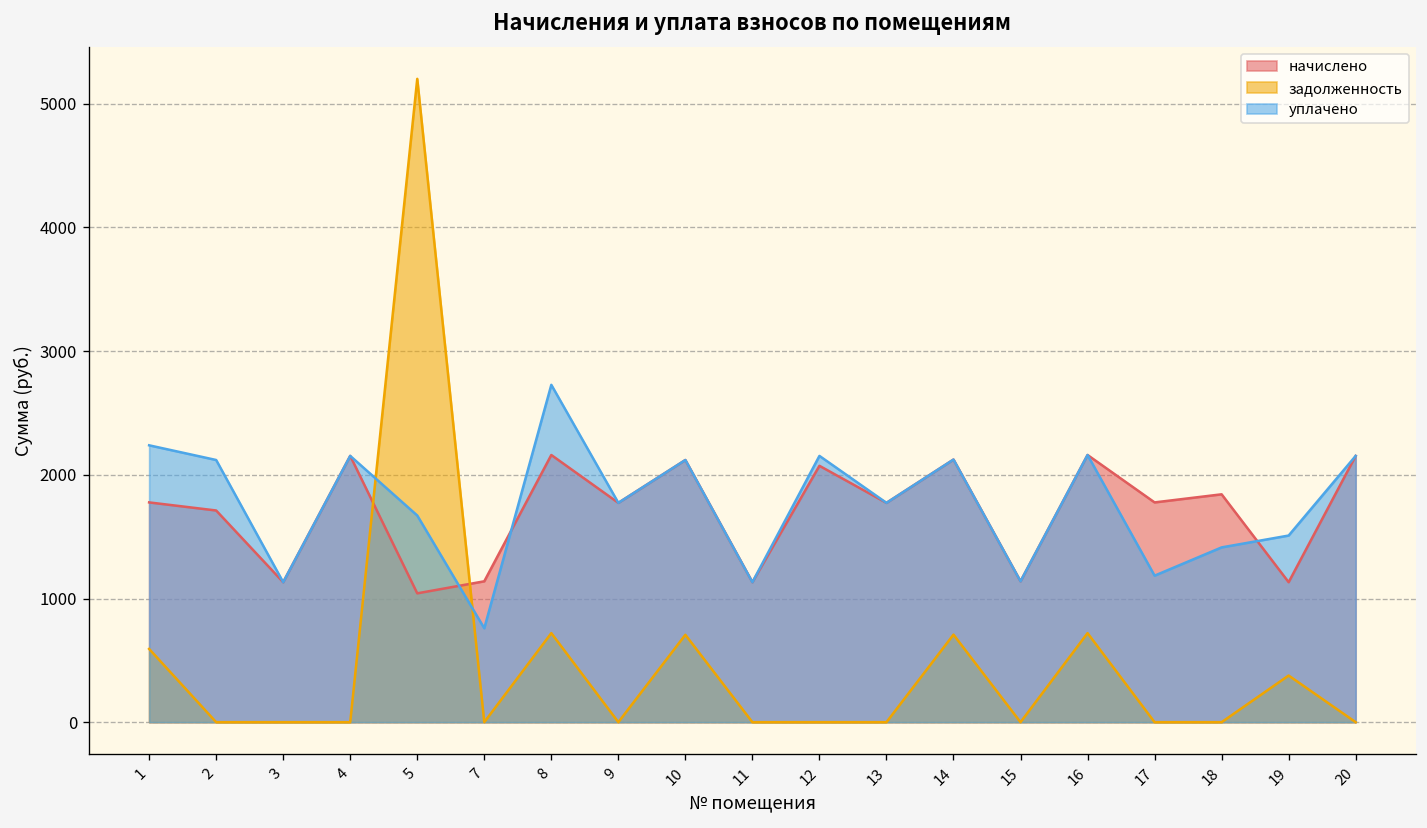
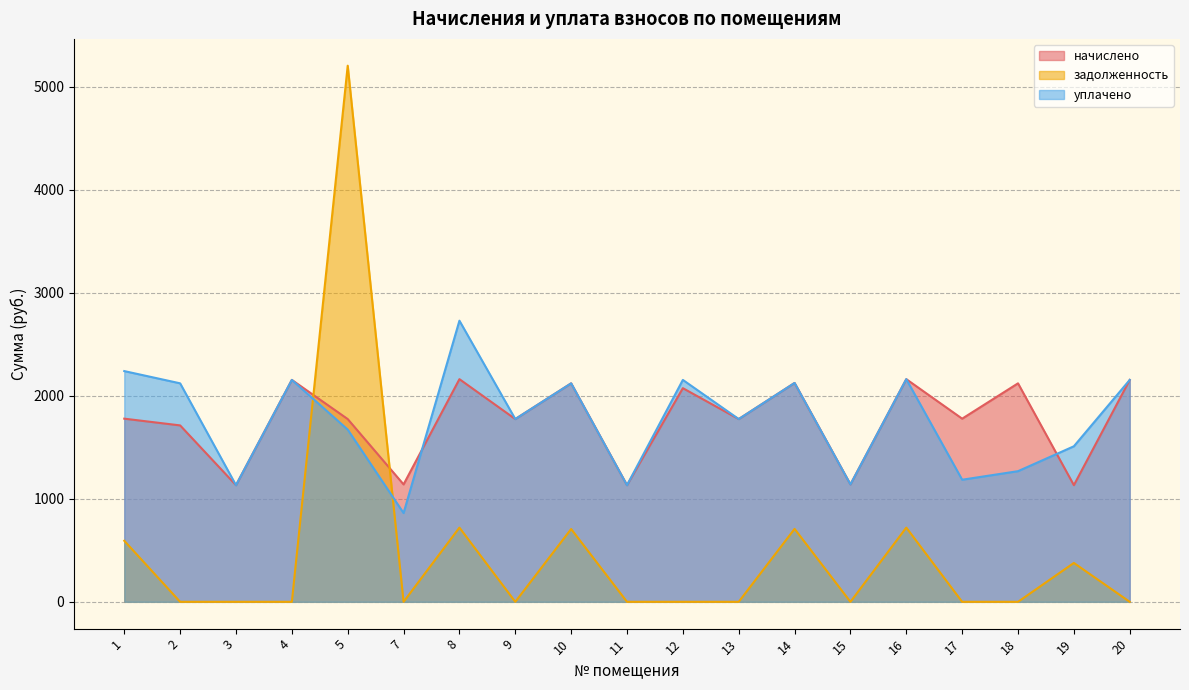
начислено, 5: 1040 -> 1770
уплачено, 7: 760 -> 860
начислено, 18: 1840 -> 2120
уплачено, 18: 1410 -> 1270
